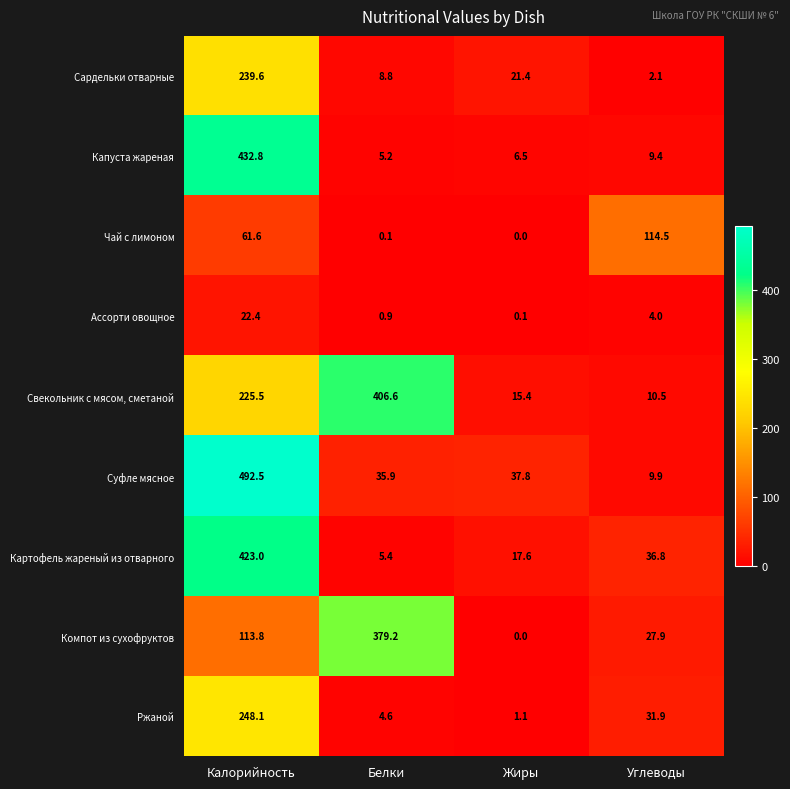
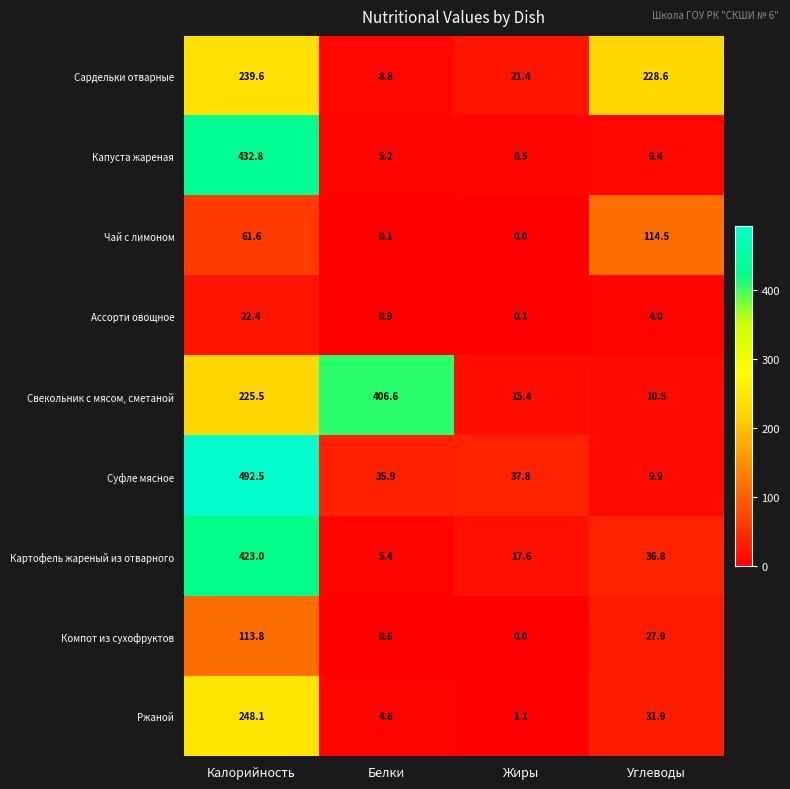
Сардельки отварные, Углеводы: 2.1 -> 228.6
Компот из сухофруктов, Белки: 379.2 -> 0.6
